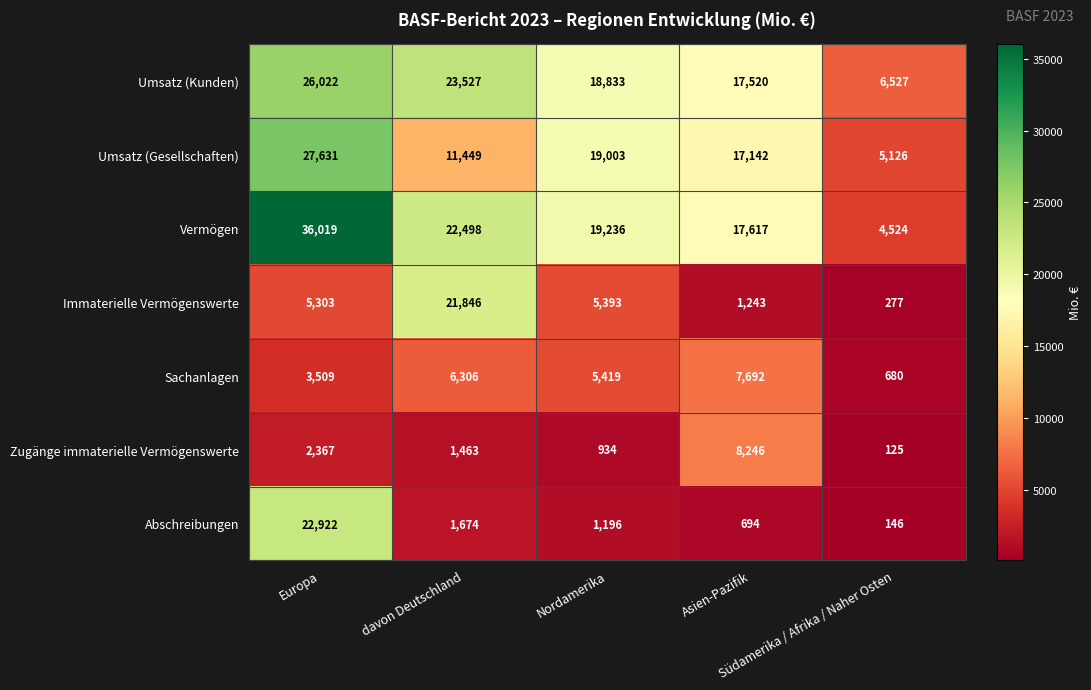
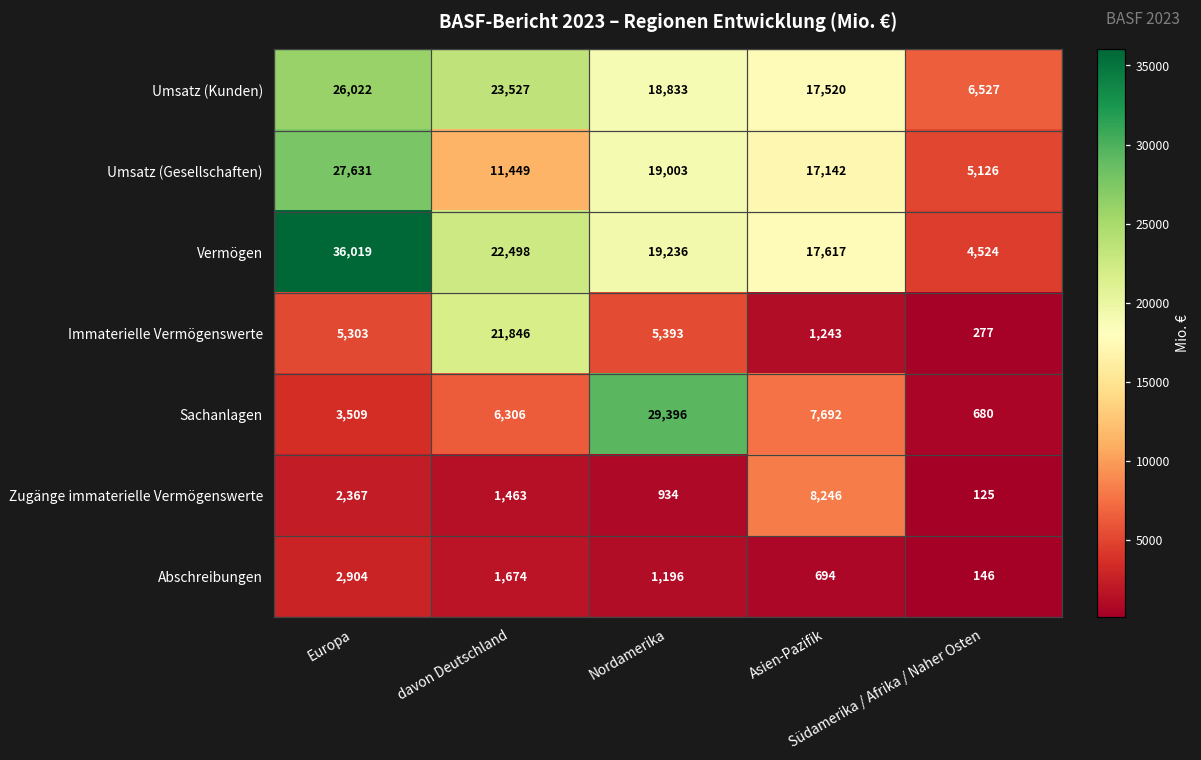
Sachanlagen, Nordamerika: 5,419 -> 29,396
Abschreibungen, Europa: 22,922 -> 2,904
